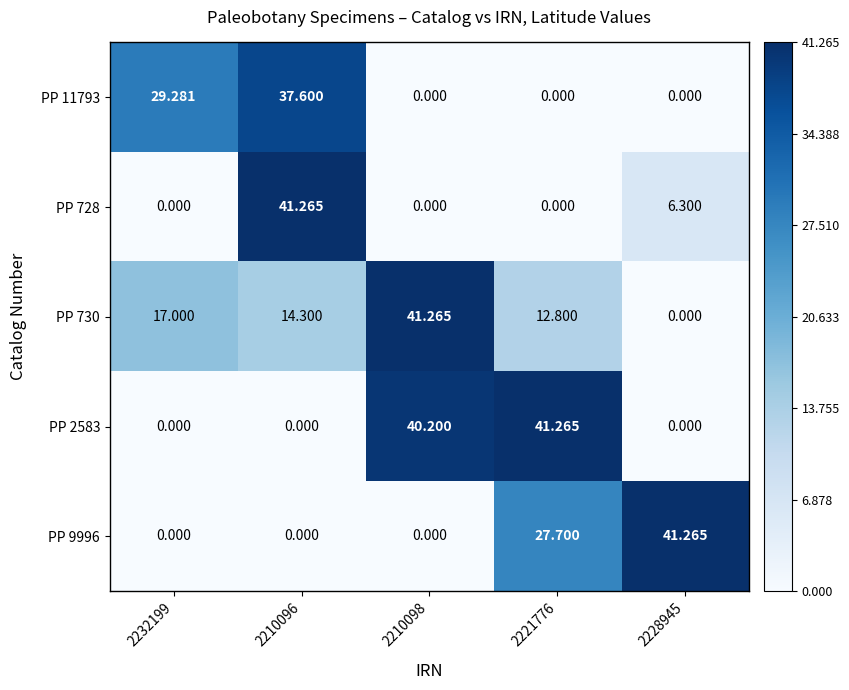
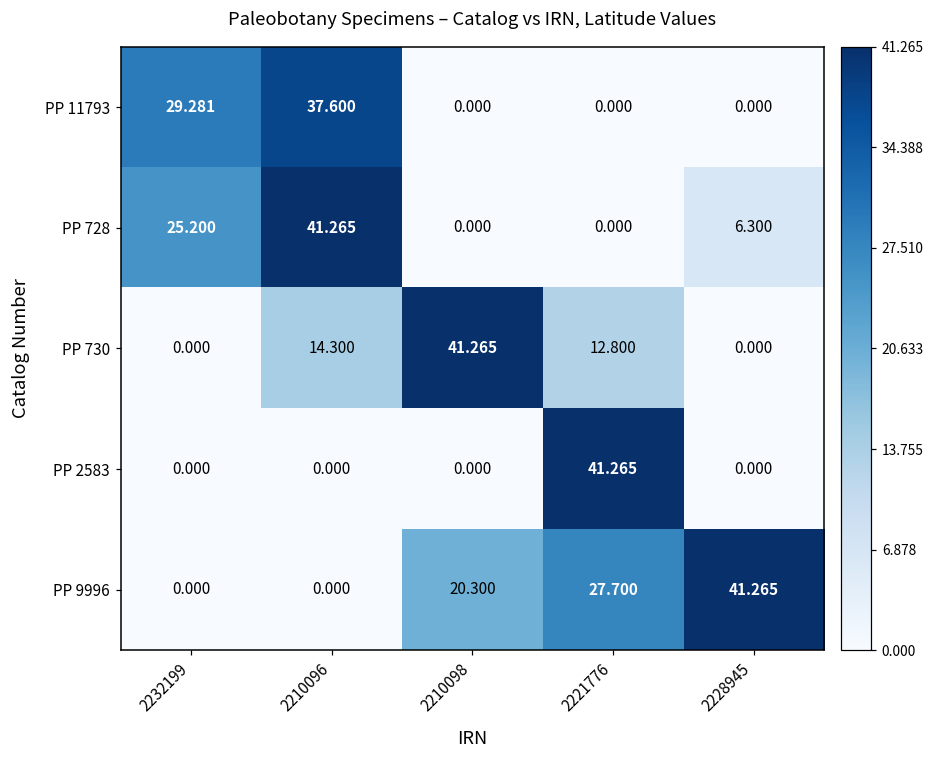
PP 728, 2232199: 0.000 -> 25.200
PP 730, 2232199: 17.000 -> 0.000
PP 2583, 2210098: 40.200 -> 0.000
PP 9996, 2210098: 0.000 -> 20.300
